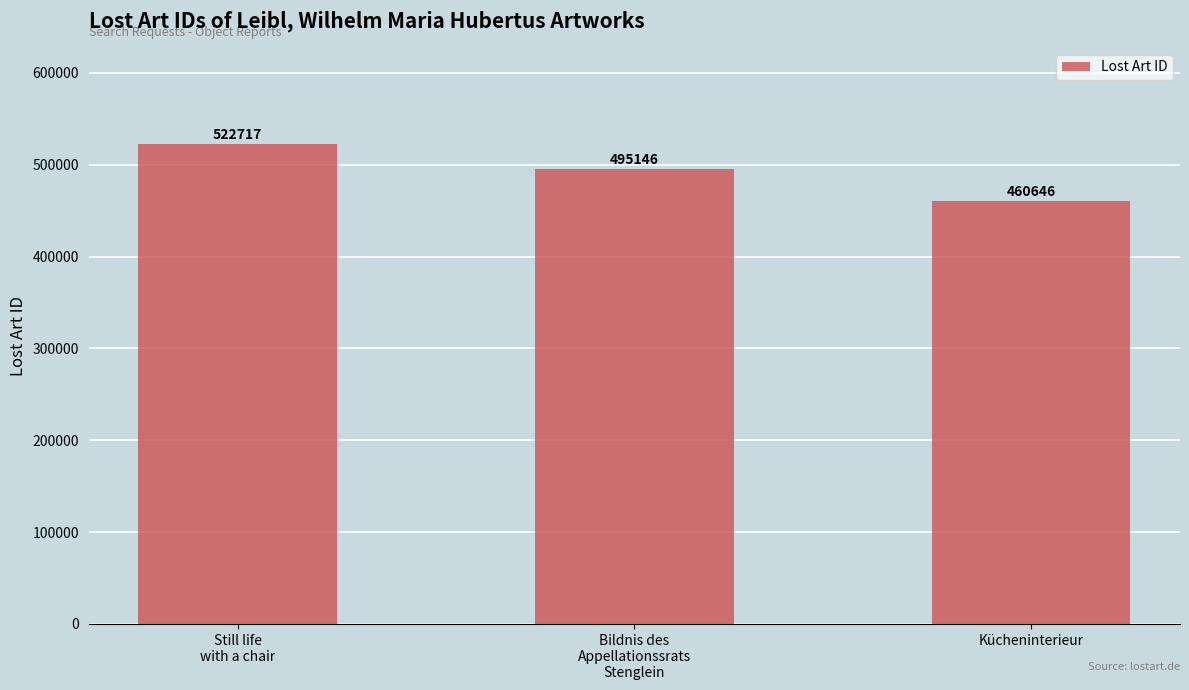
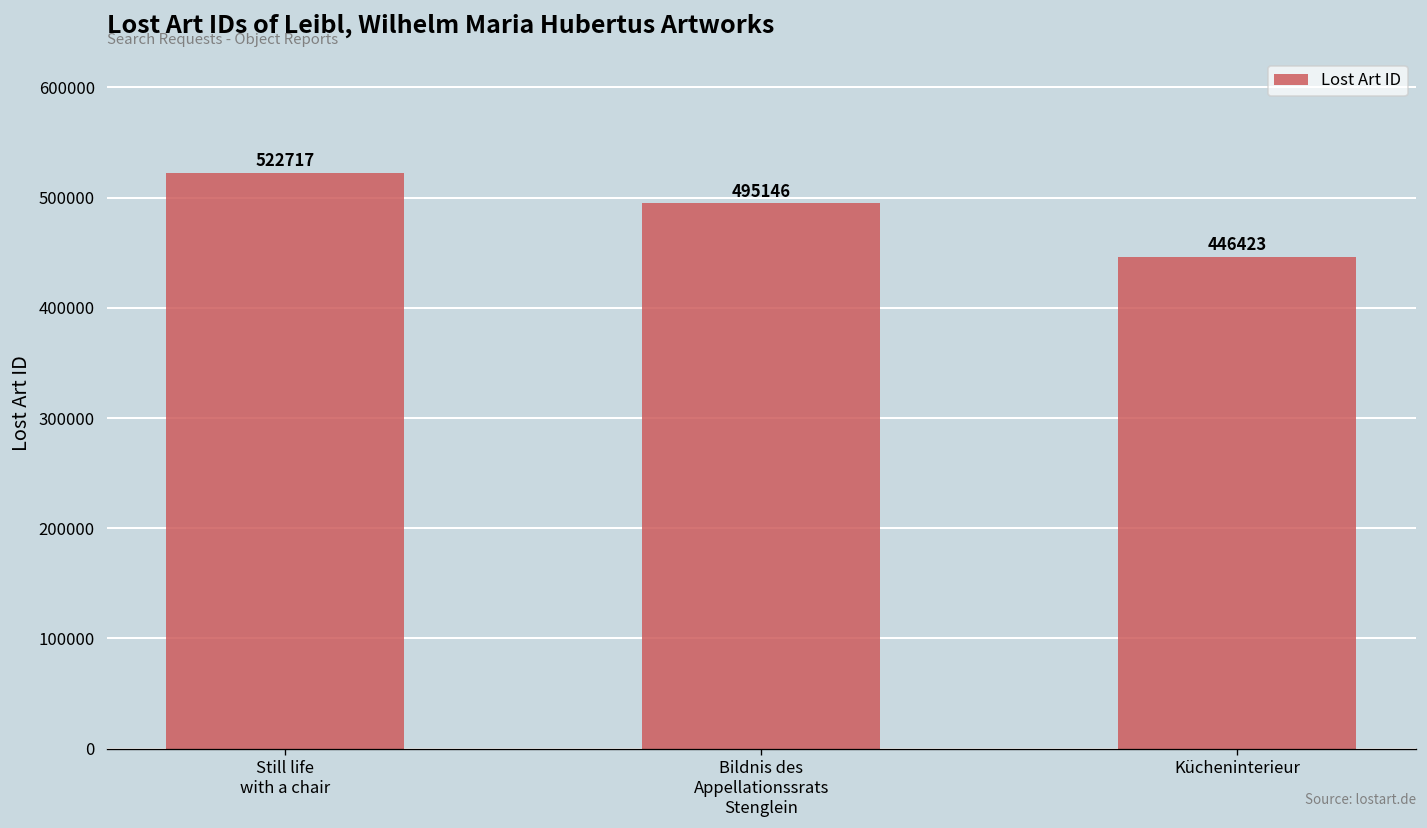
Kücheninterieur: 460646 -> 446423
